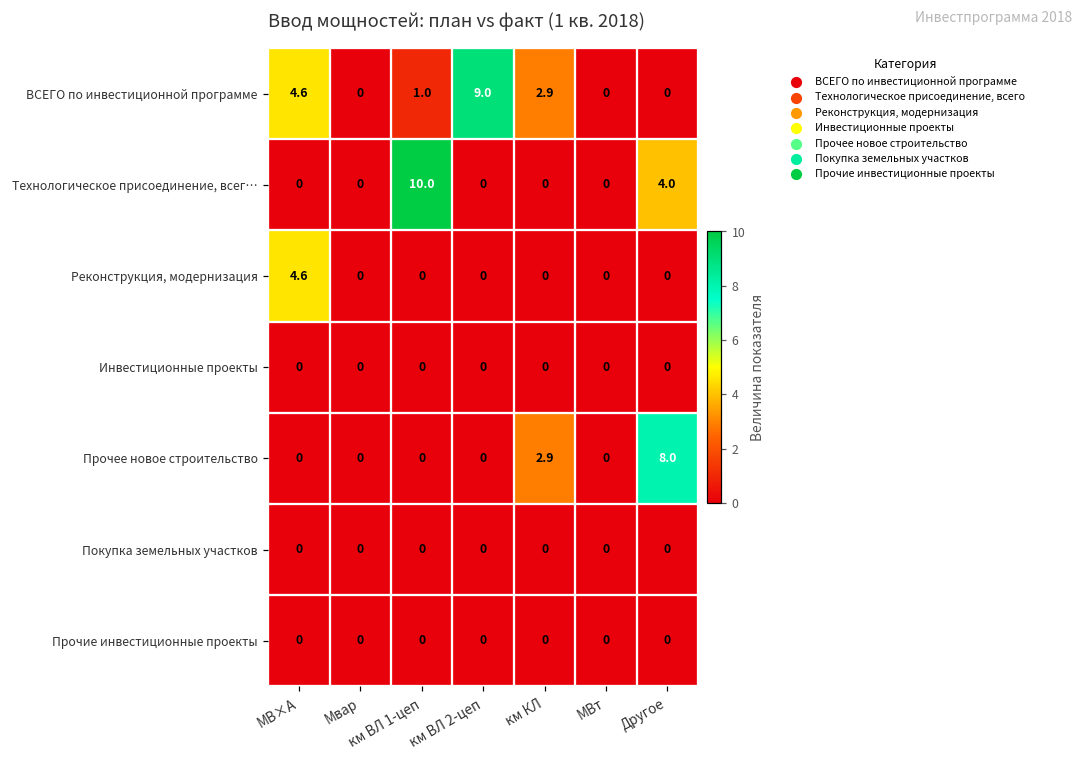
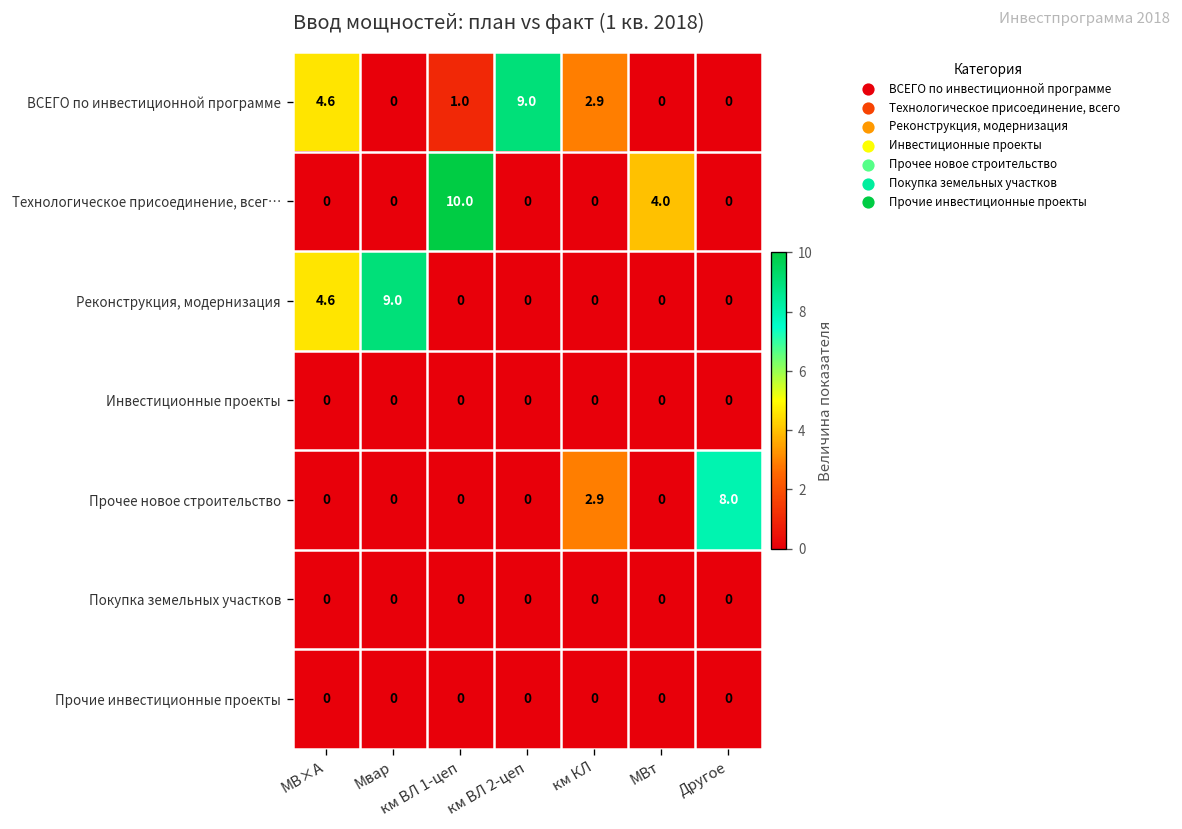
Технологическое присоединение, всег…, МВт: 0 -> 4.0
Технологическое присоединение, всег…, Другое: 4.0 -> 0
Реконструкция, модернизация, Мвар: 0 -> 9.0
